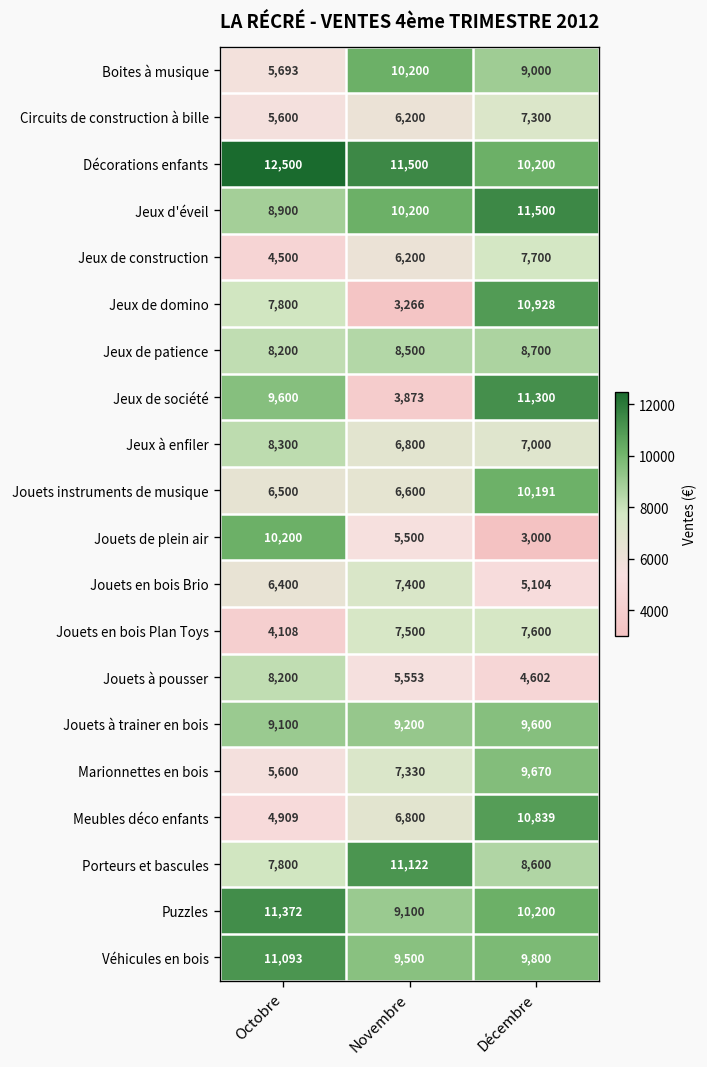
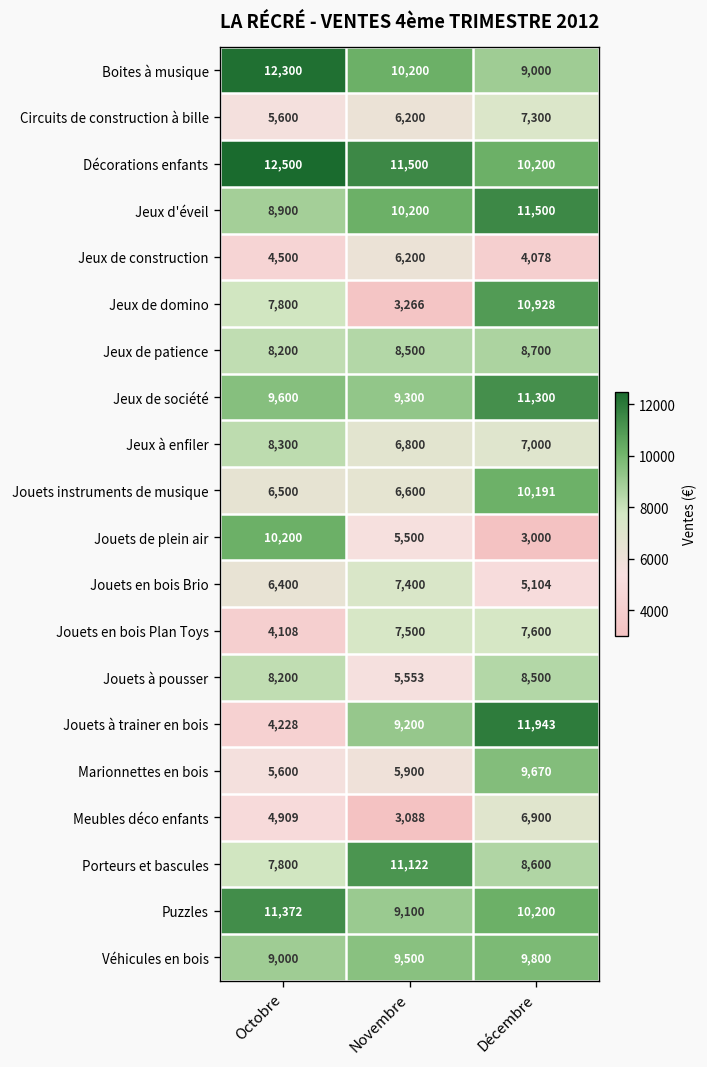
Boites à musique, Octobre: 5,693 -> 12,300
Jeux de construction, Décembre: 7,700 -> 4,078
Jeux de société, Novembre: 3,873 -> 9,300
Jouets à pousser, Décembre: 4,602 -> 8,500
Jouets à trainer en bois, Octobre: 9,100 -> 4,228
Jouets à trainer en bois, Décembre: 9,600 -> 11,943
Marionnettes en bois, Novembre: 7,330 -> 5,900
Meubles déco enfants, Novembre: 6,800 -> 3,088
Meubles déco enfants, Décembre: 10,839 -> 6,900
Véhicules en bois, Octobre: 11,093 -> 9,000
